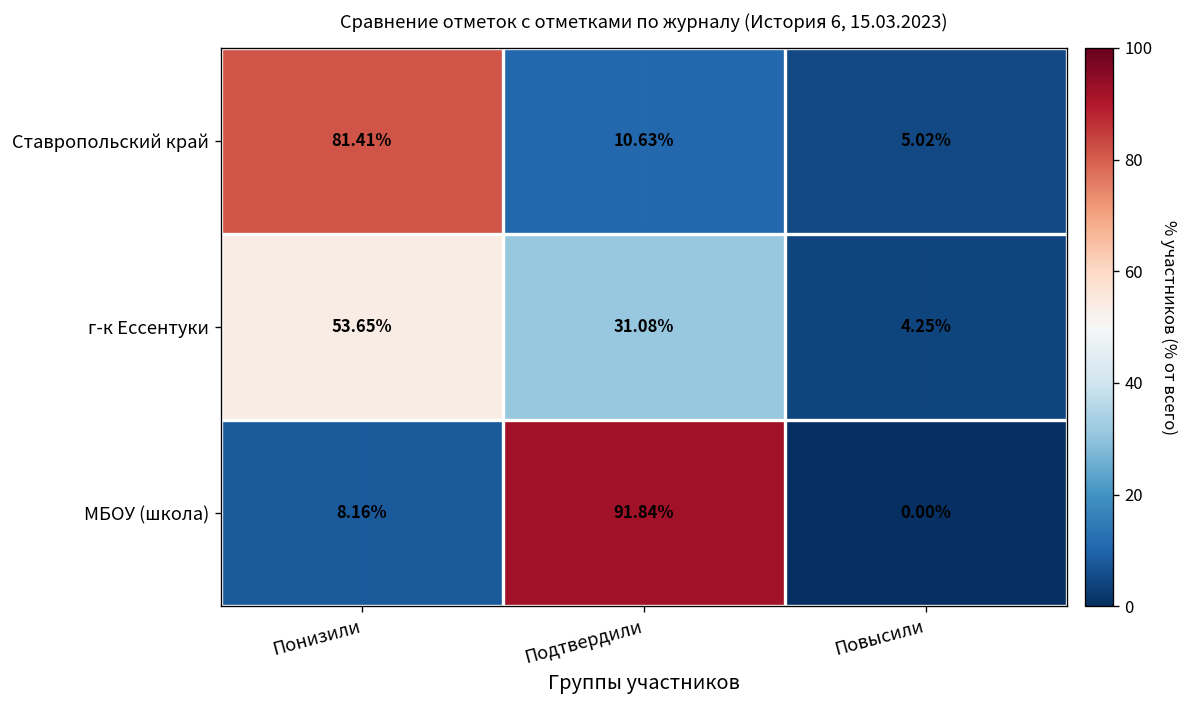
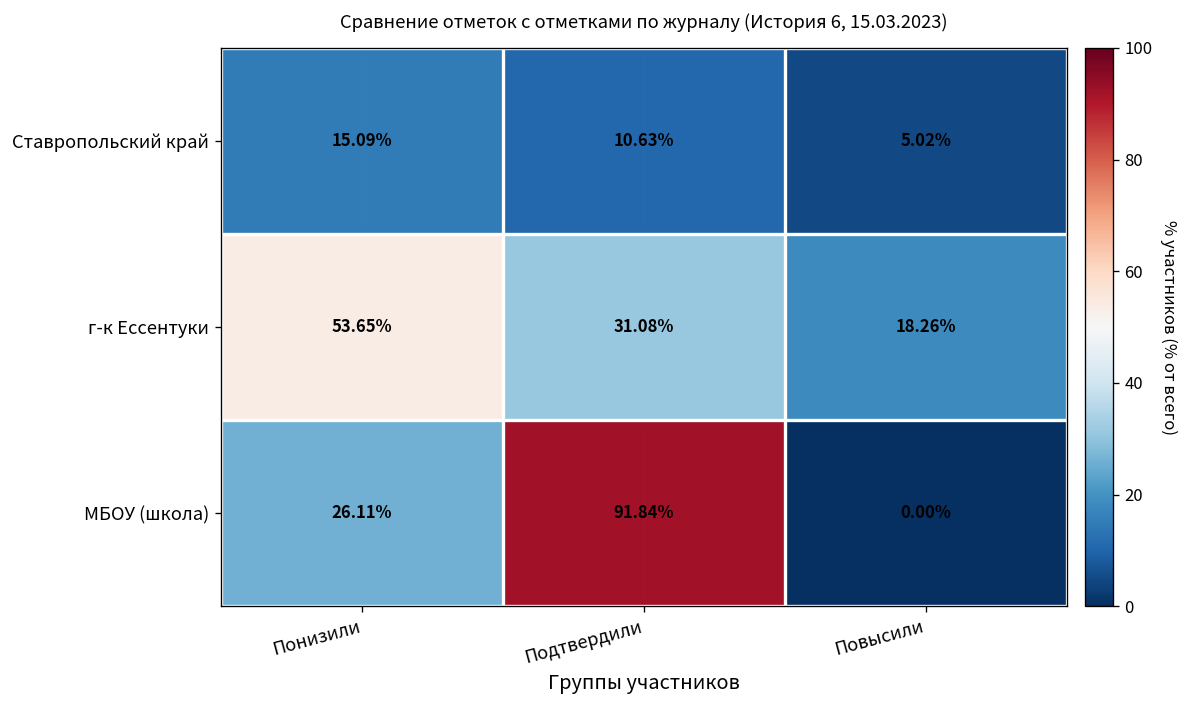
Ставропольский край, Понизили: 81.41% -> 15.09%
г-к Ессентуки, Повысили: 4.25% -> 18.26%
МБОУ (школа), Понизили: 8.16% -> 26.11%
